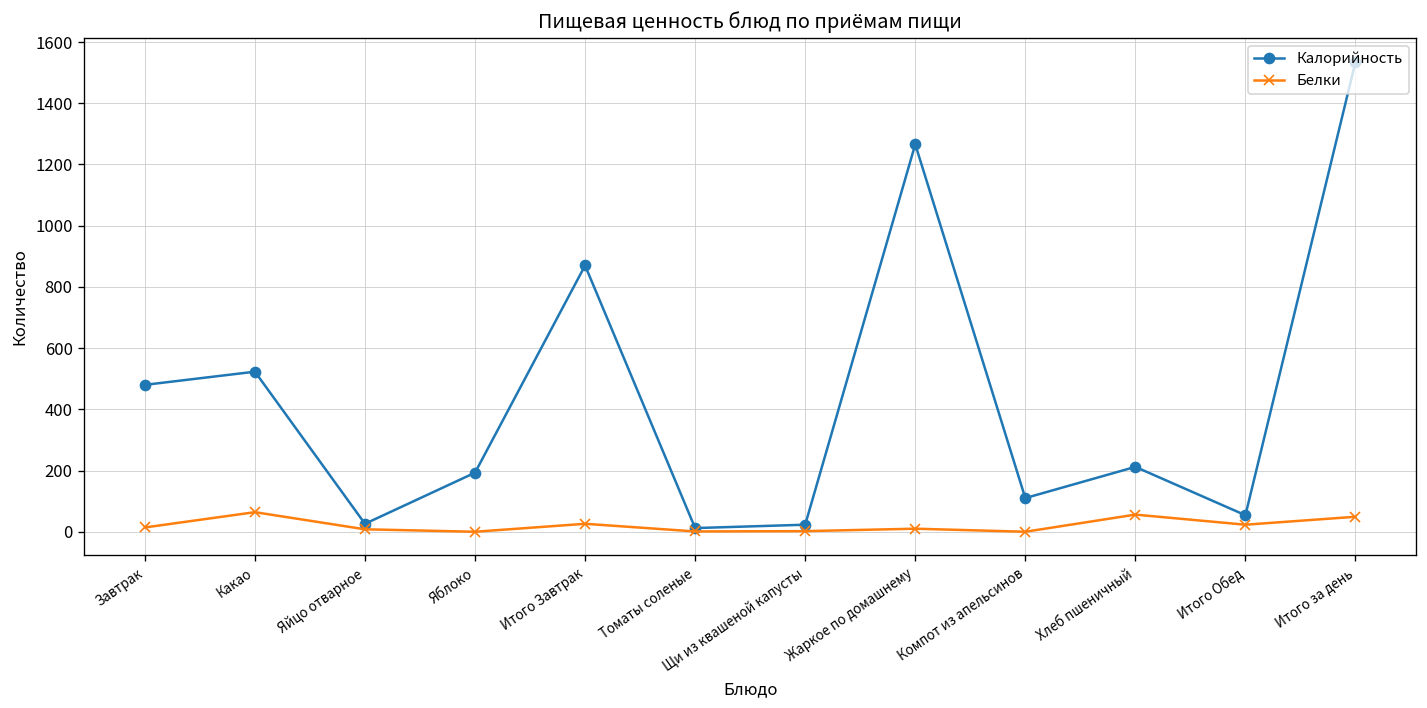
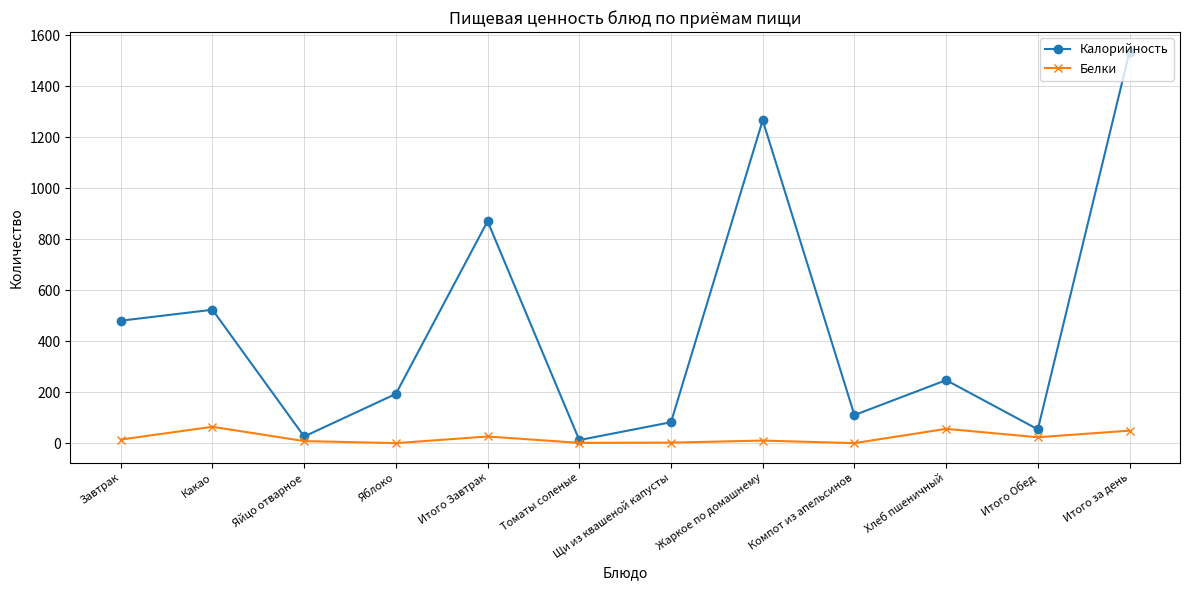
Калорийность, Щи из квашеной капусты: 20 -> 80
Калорийность, Хлеб пшеничный: 210 -> 250
